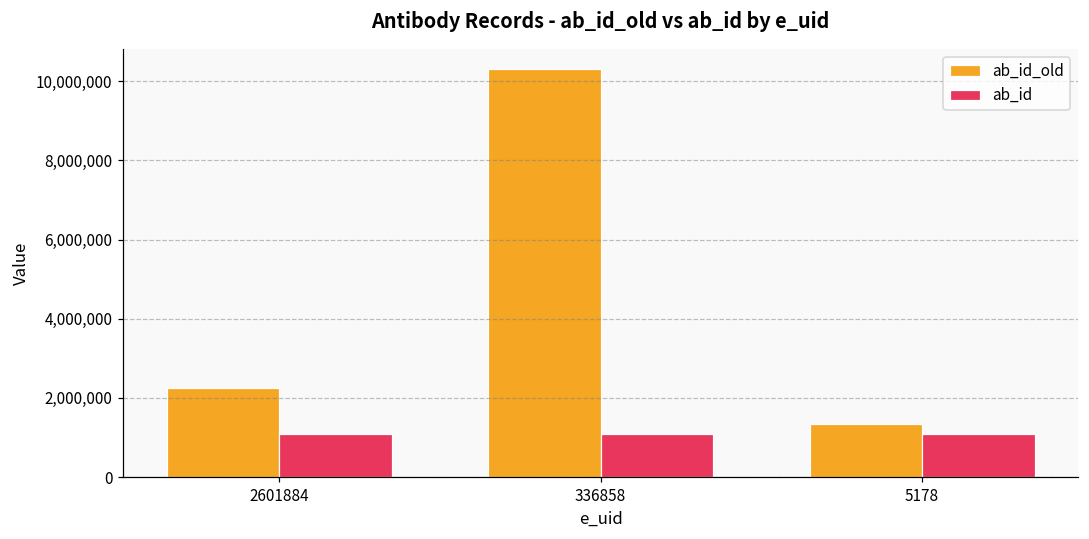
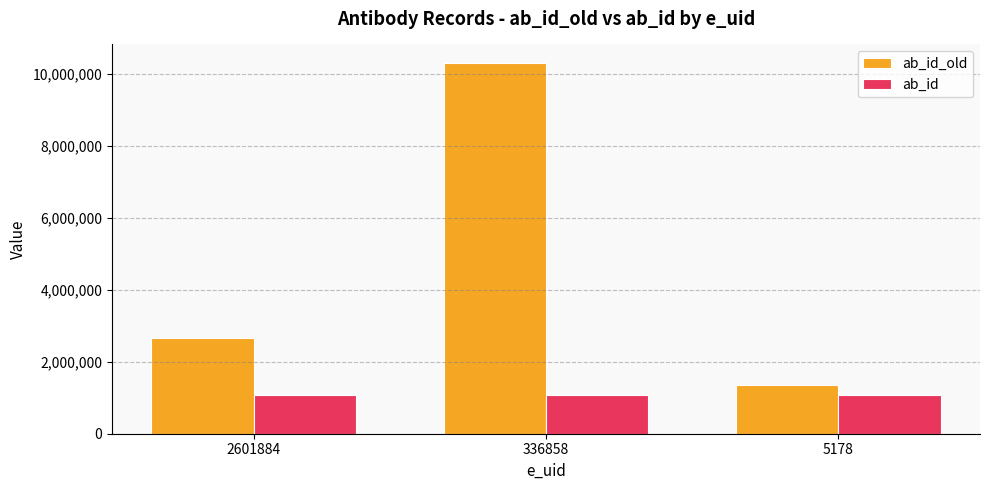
ab_id_old, 2601884: 2,300,000 -> 2,700,000
